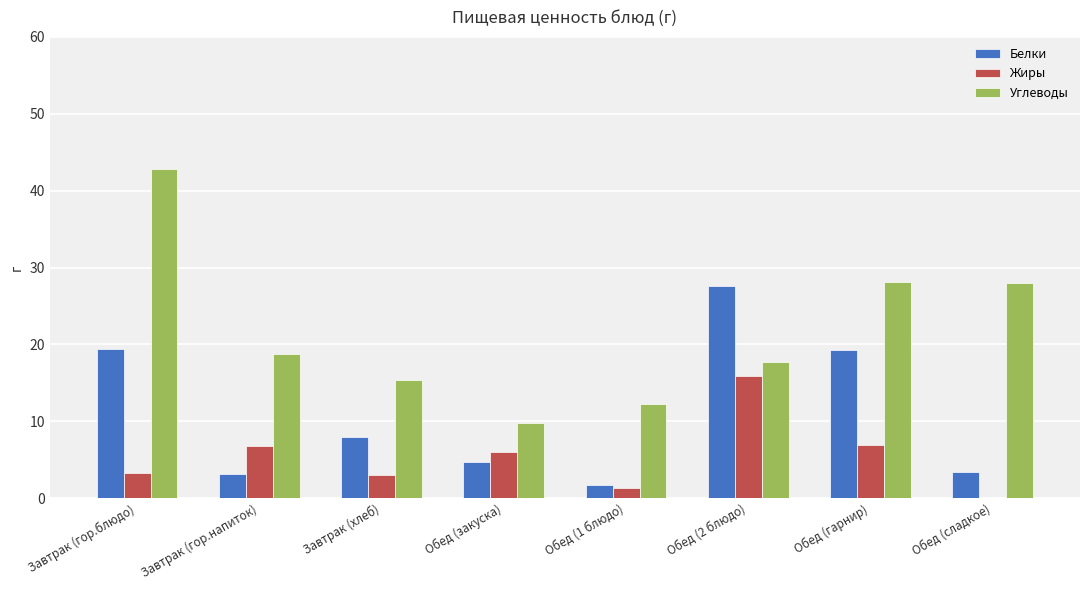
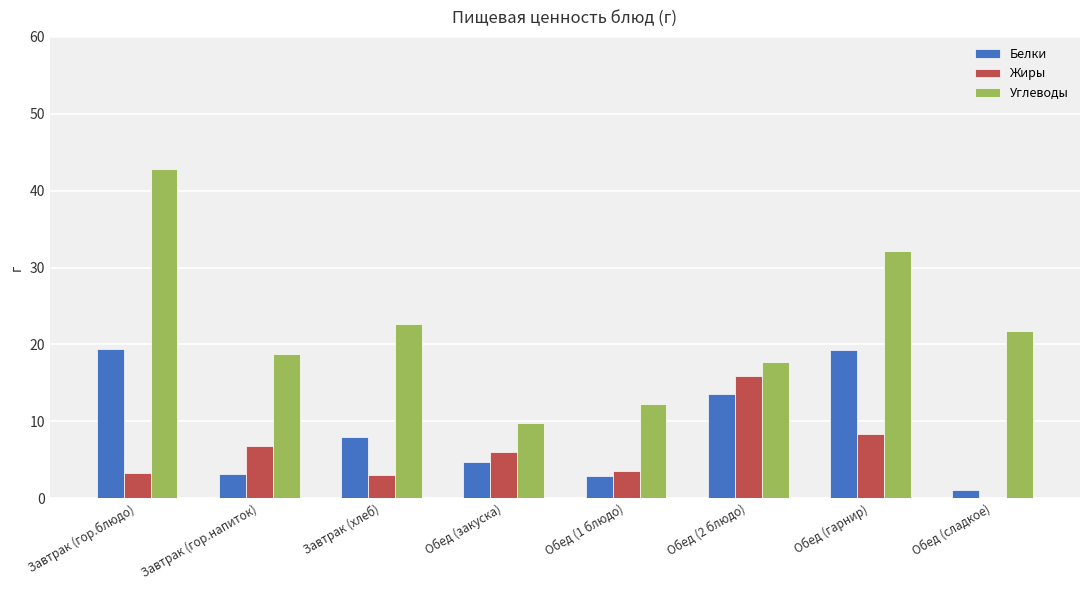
Углеводы, Завтрак (хлеб): 15 -> 23
Белки, Обед (1 блюдо): 2 -> 3
Жиры, Обед (1 блюдо): 1 -> 4
Белки, Обед (2 блюдо): 28 -> 14
Жиры, Обед (гарнир): 7 -> 8
Углеводы, Обед (гарнир): 28 -> 32
Белки, Обед (сладкое): 3 -> 1
Углеводы, Обед (сладкое): 28 -> 22
